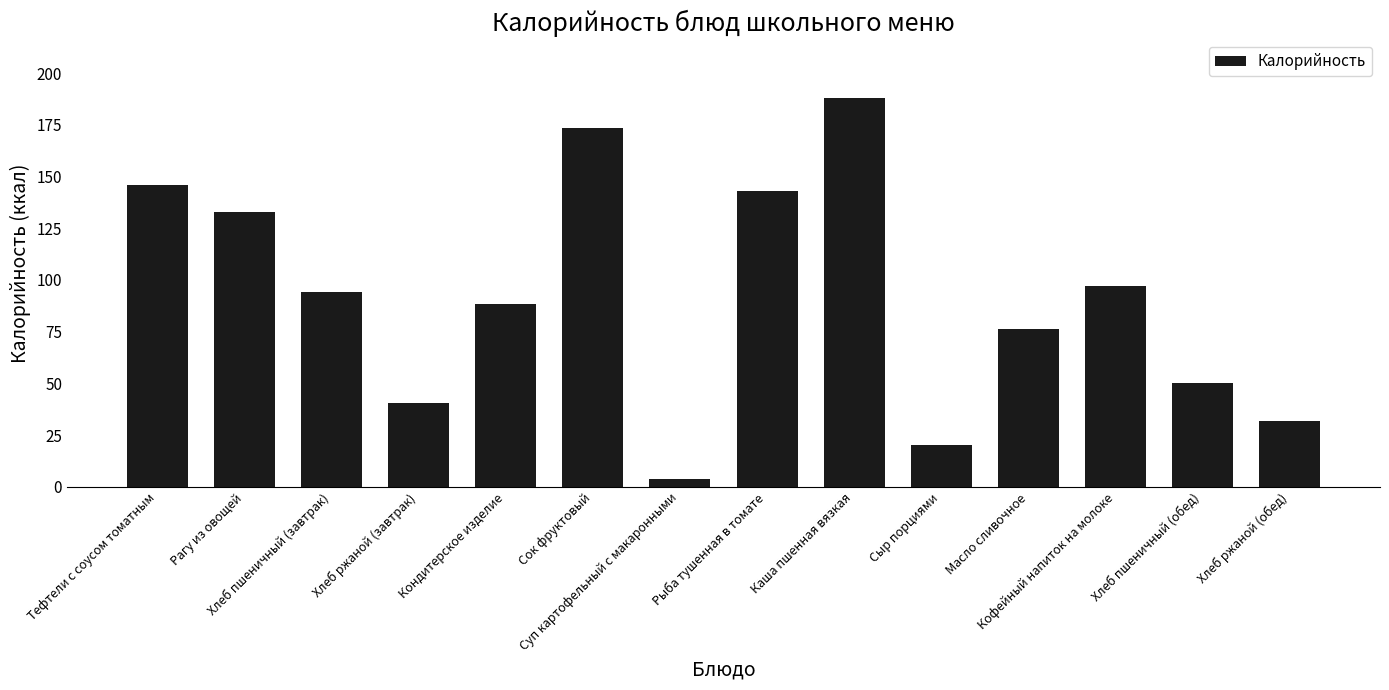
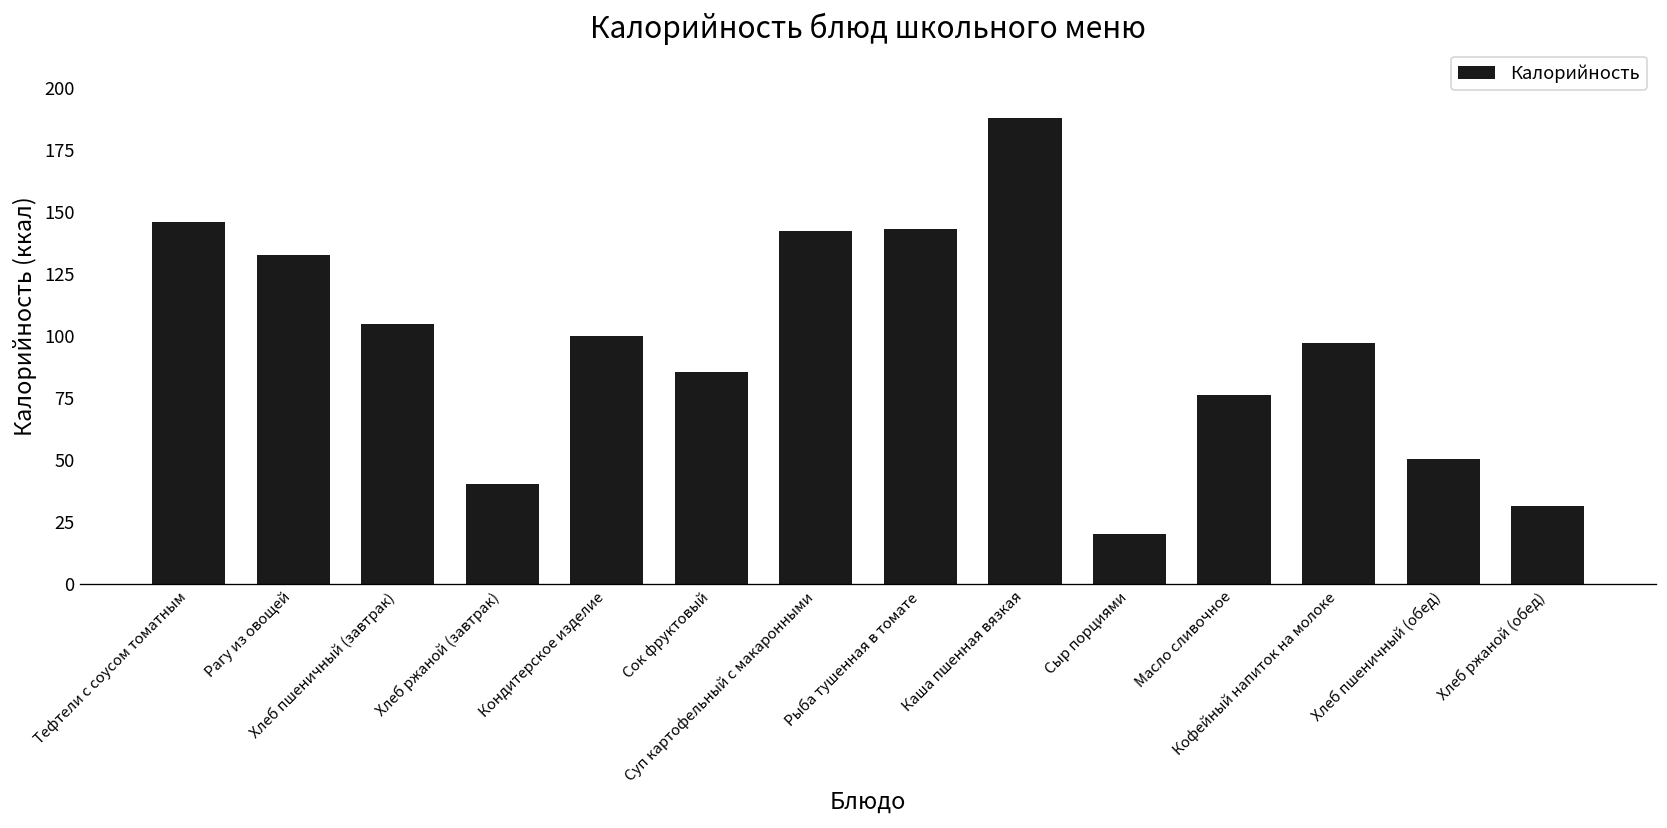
Хлеб пшеничный (завтрак): 94 -> 105
Кондитерское изделие: 88 -> 100
Сок фруктовый: 173 -> 86
Суп картофельный с макаронными: 4 -> 142
